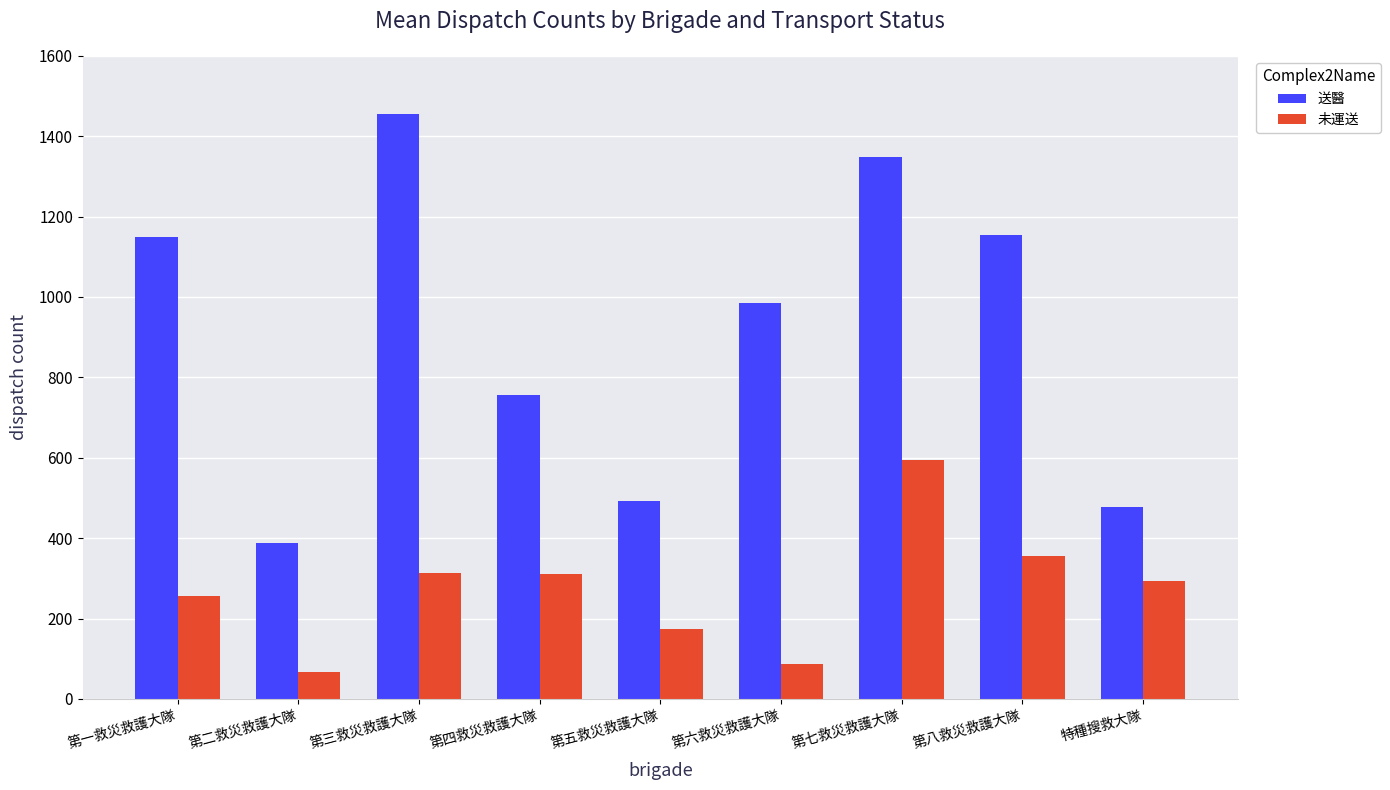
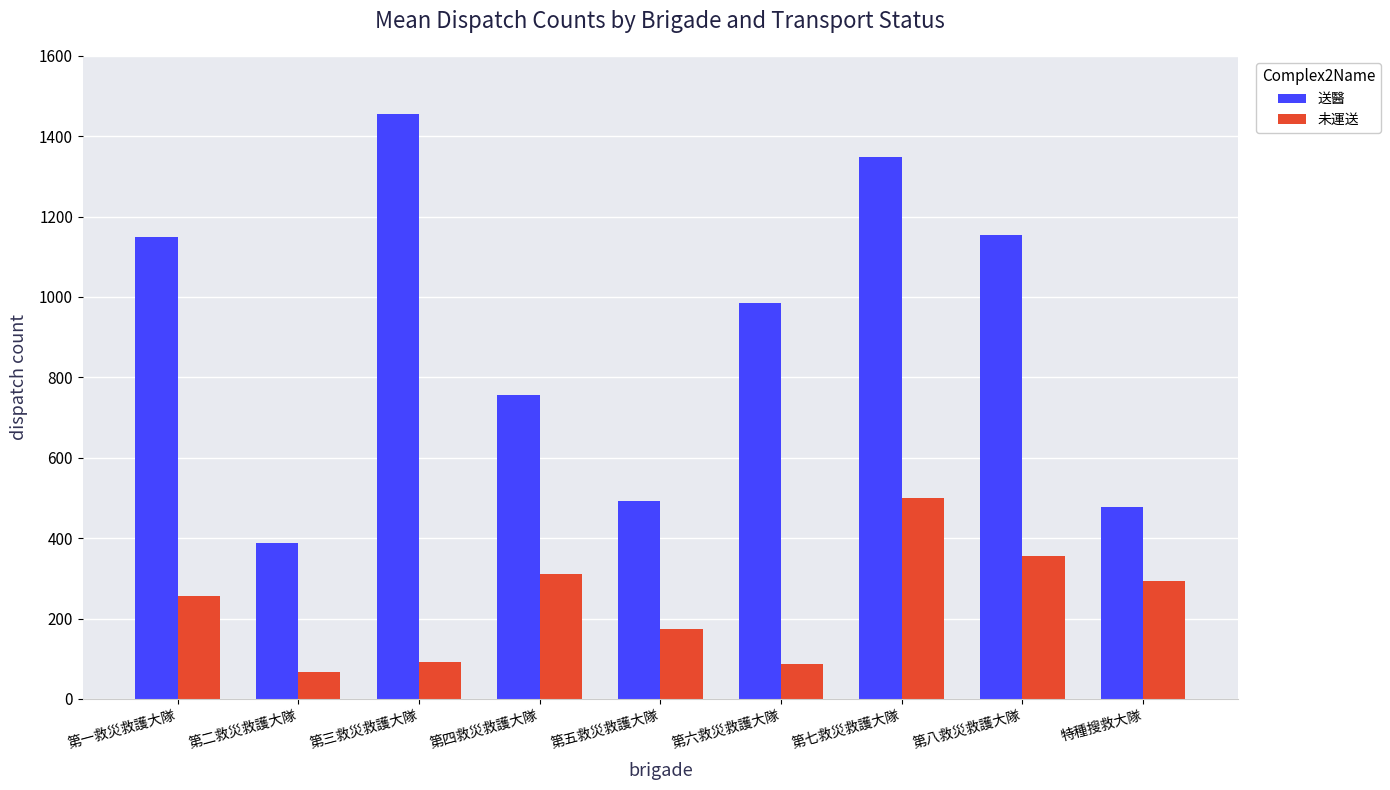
未運送, 第三救災救護大隊: 310 -> 90
未運送, 第七救災救護大隊: 590 -> 500
